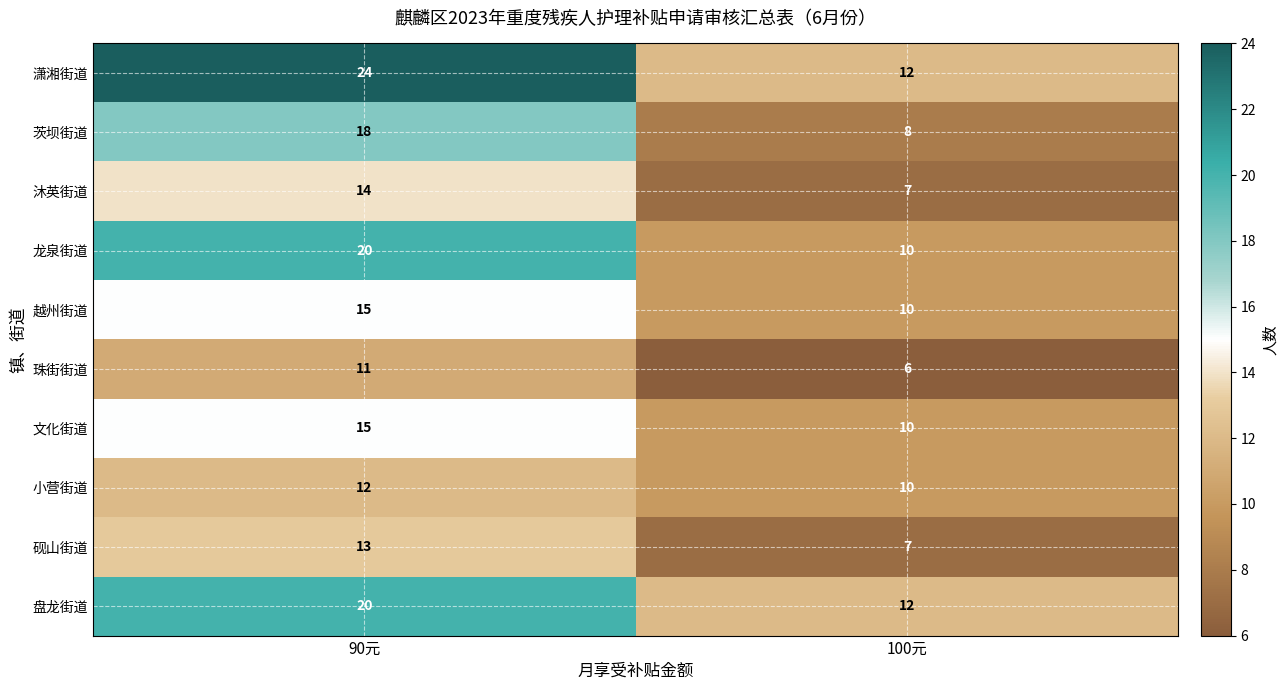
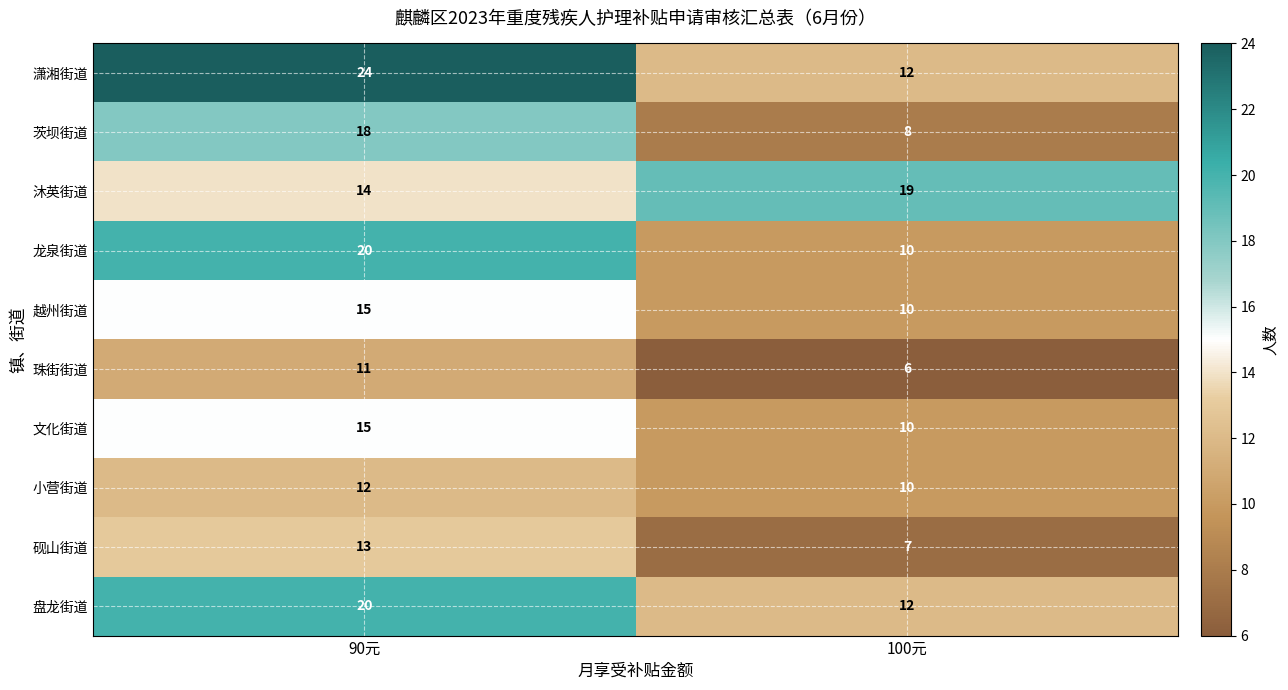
沐英街道, 100元: 7 -> 19
